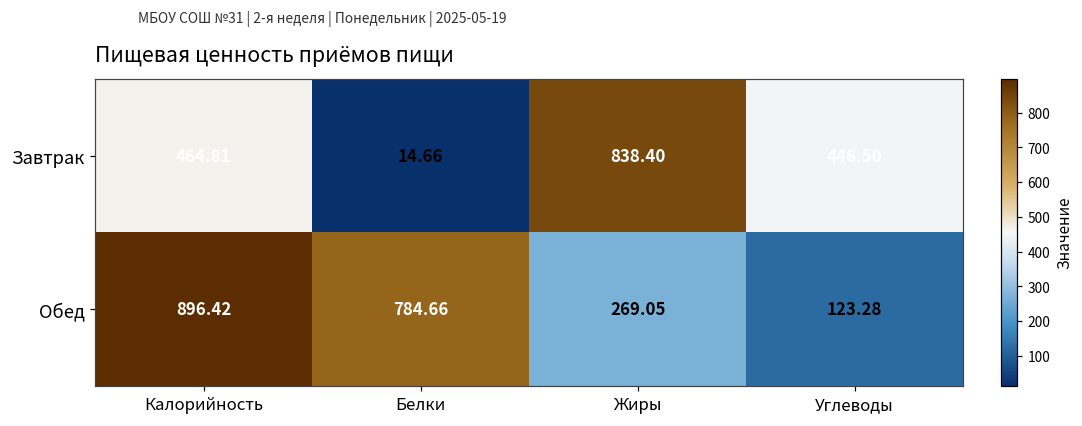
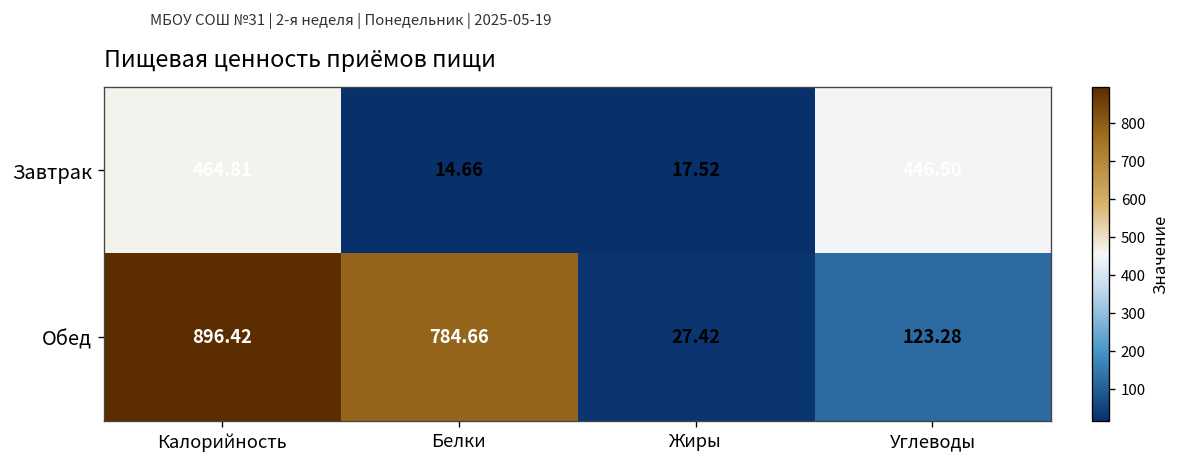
Завтрак, Жиры: 838.40 -> 17.52
Обед, Жиры: 269.05 -> 27.42
